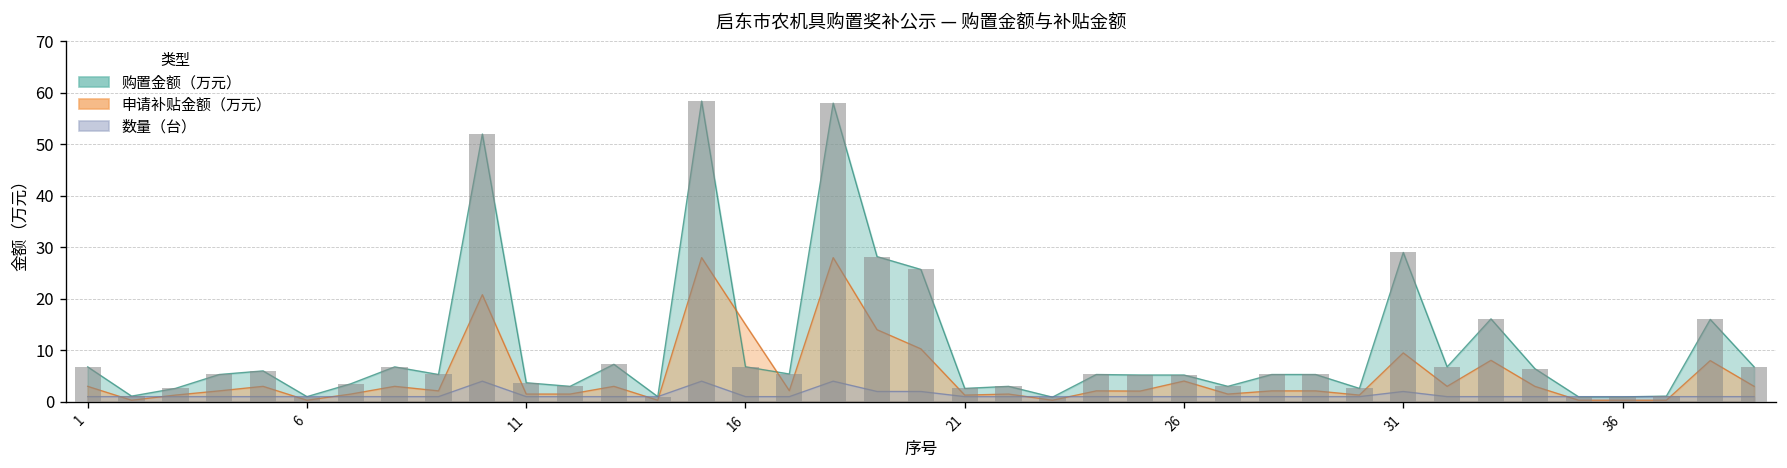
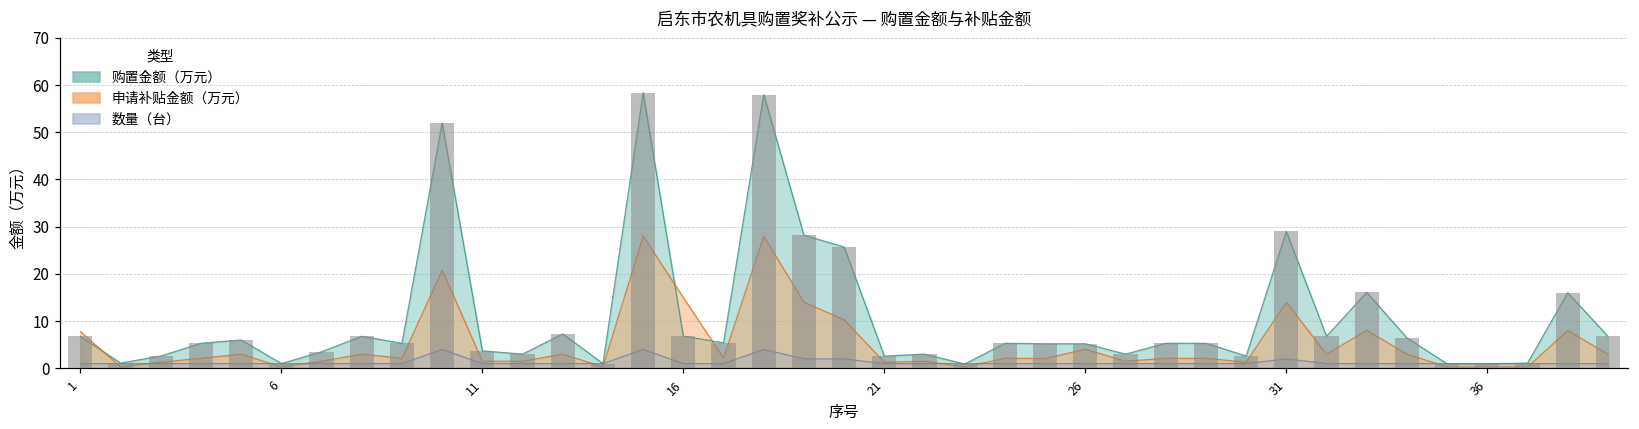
申请补贴金额（万元）, 1: 3 -> 8
申请补贴金额（万元）, 31: 10 -> 14
